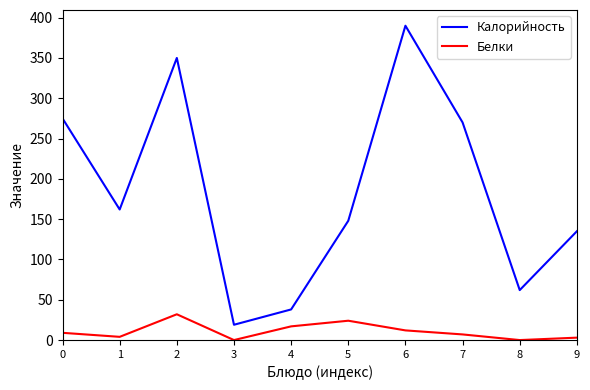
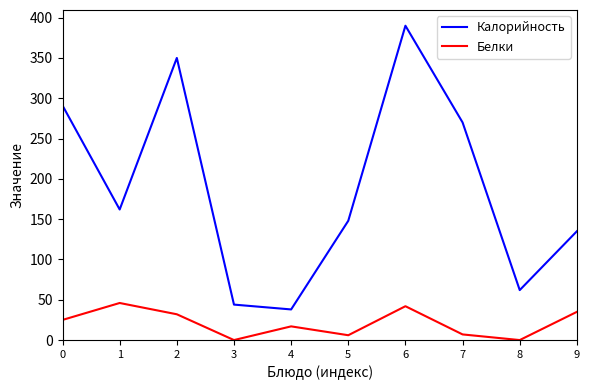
Калорийность, 0: 280 -> 290
Белки, 0: 10 -> 30
Белки, 1: 0 -> 50
Калорийность, 3: 20 -> 40
Белки, 5: 20 -> 10
Белки, 6: 10 -> 40
Белки, 9: 0 -> 40
